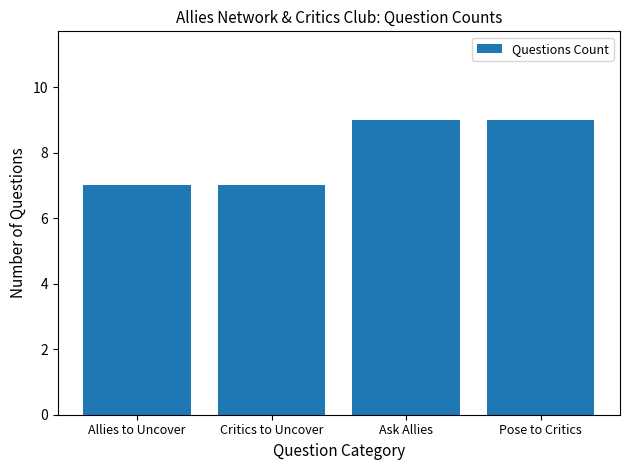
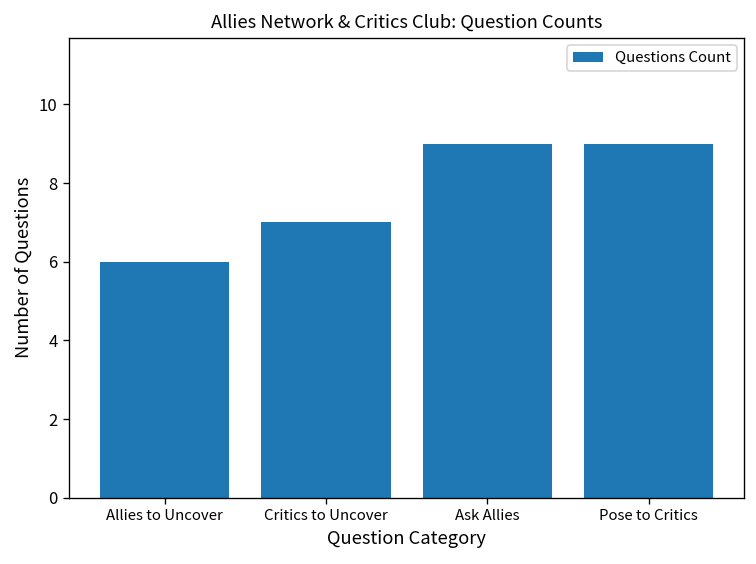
Allies to Uncover: 7 -> 6
